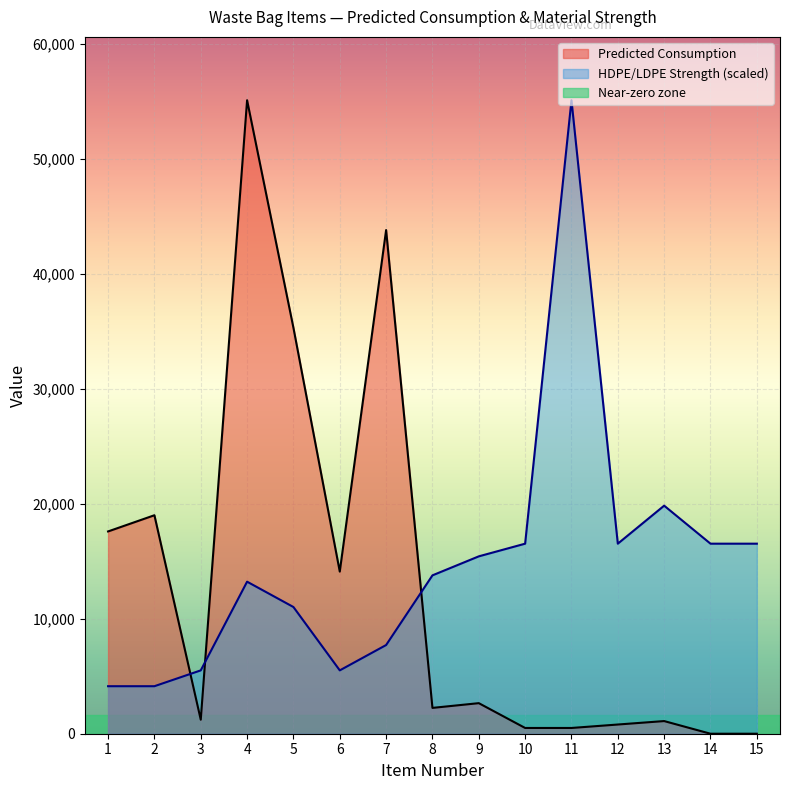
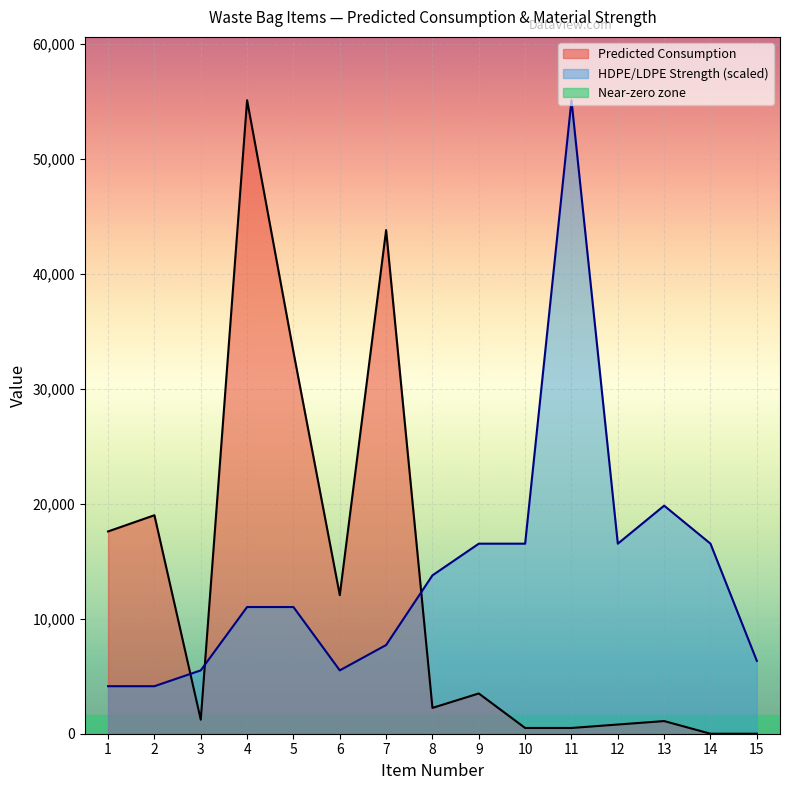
HDPE/LDPE Strength (scaled), 4: 13,200 -> 11,000
Predicted Consumption, 5: 35,300 -> 33,200
Predicted Consumption, 6: 14,100 -> 12,100
Predicted Consumption, 9: 2,700 -> 3,500
HDPE/LDPE Strength (scaled), 9: 15,400 -> 16,500
HDPE/LDPE Strength (scaled), 15: 16,500 -> 6,300
